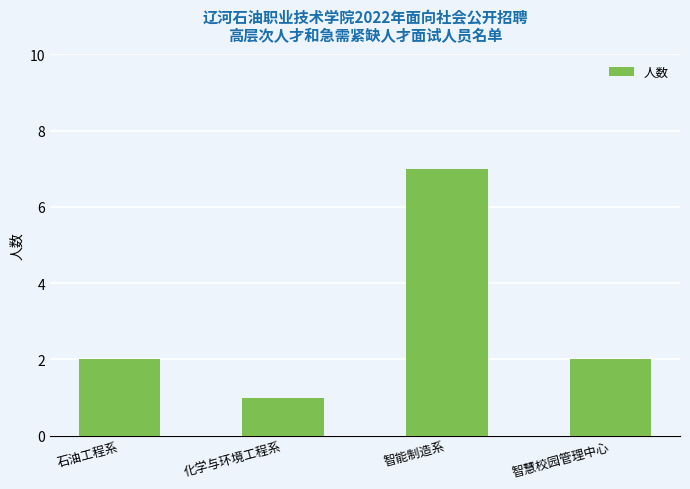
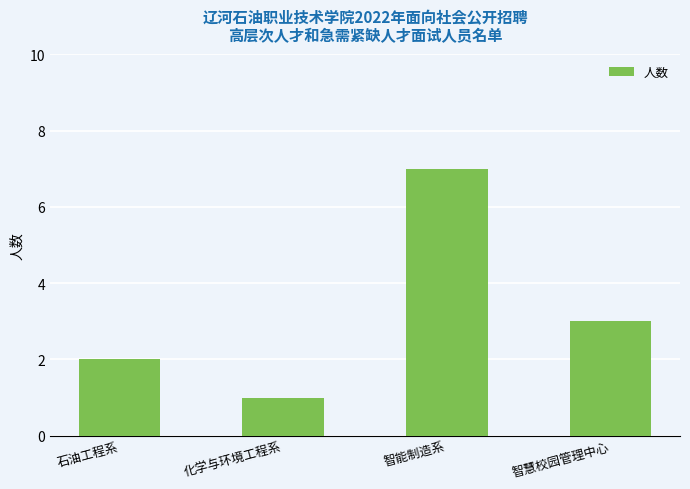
智慧校园管理中心: 2 -> 3
